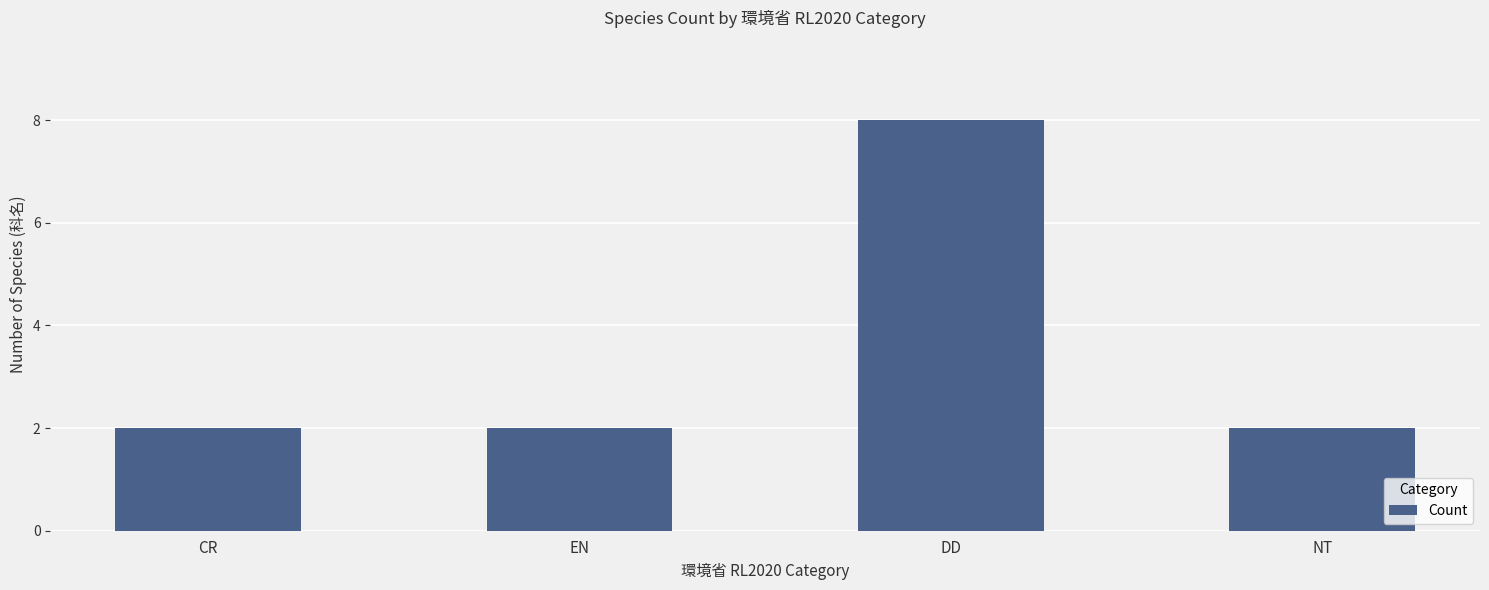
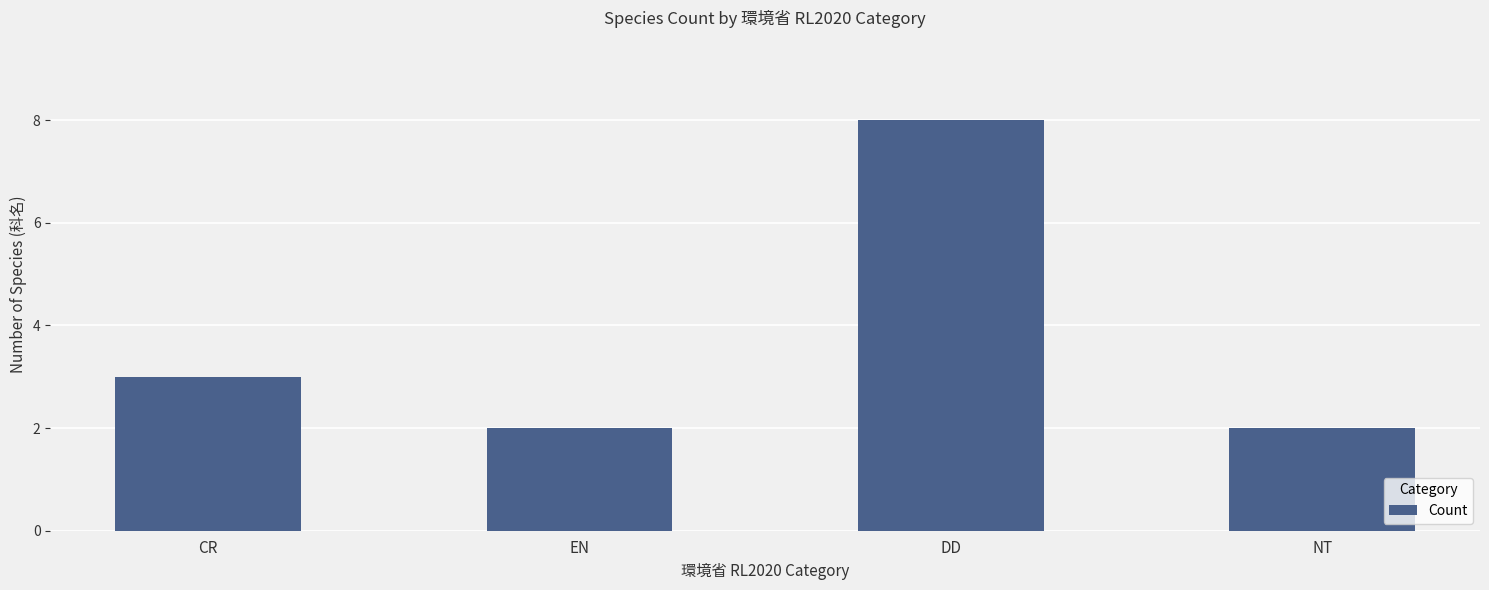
CR: 2 -> 3
